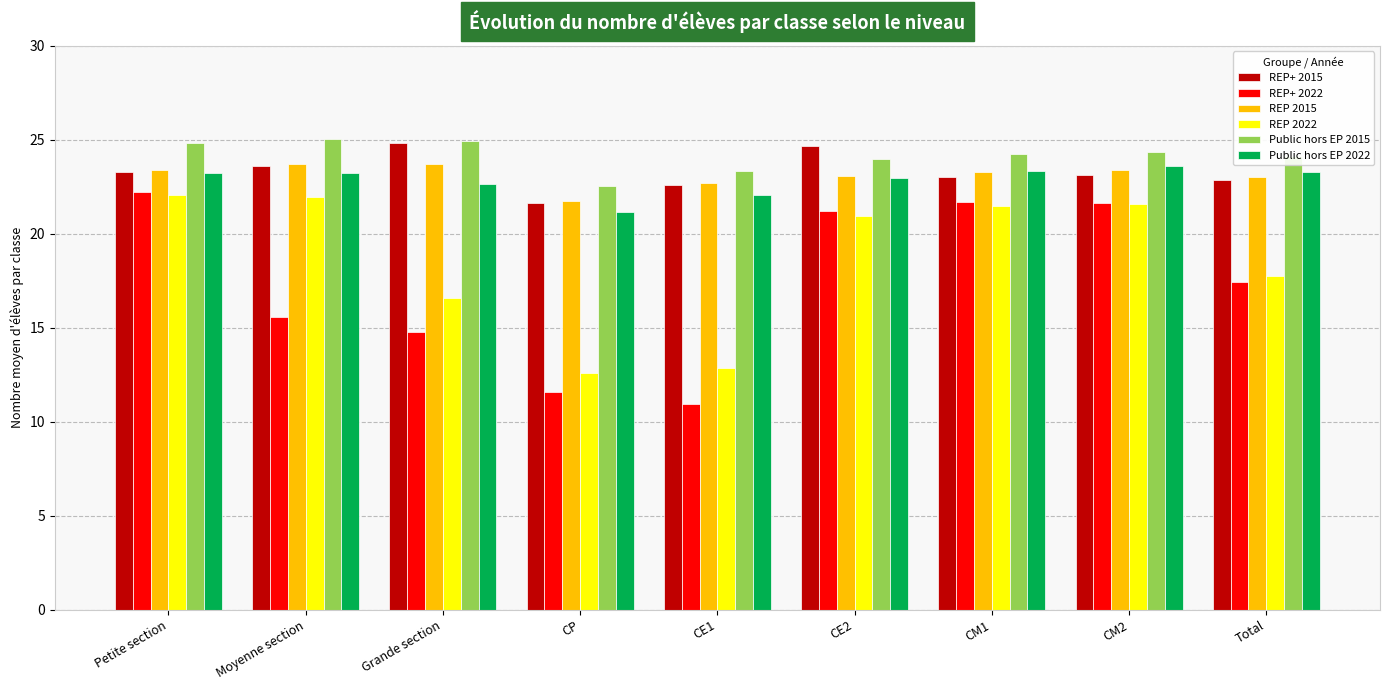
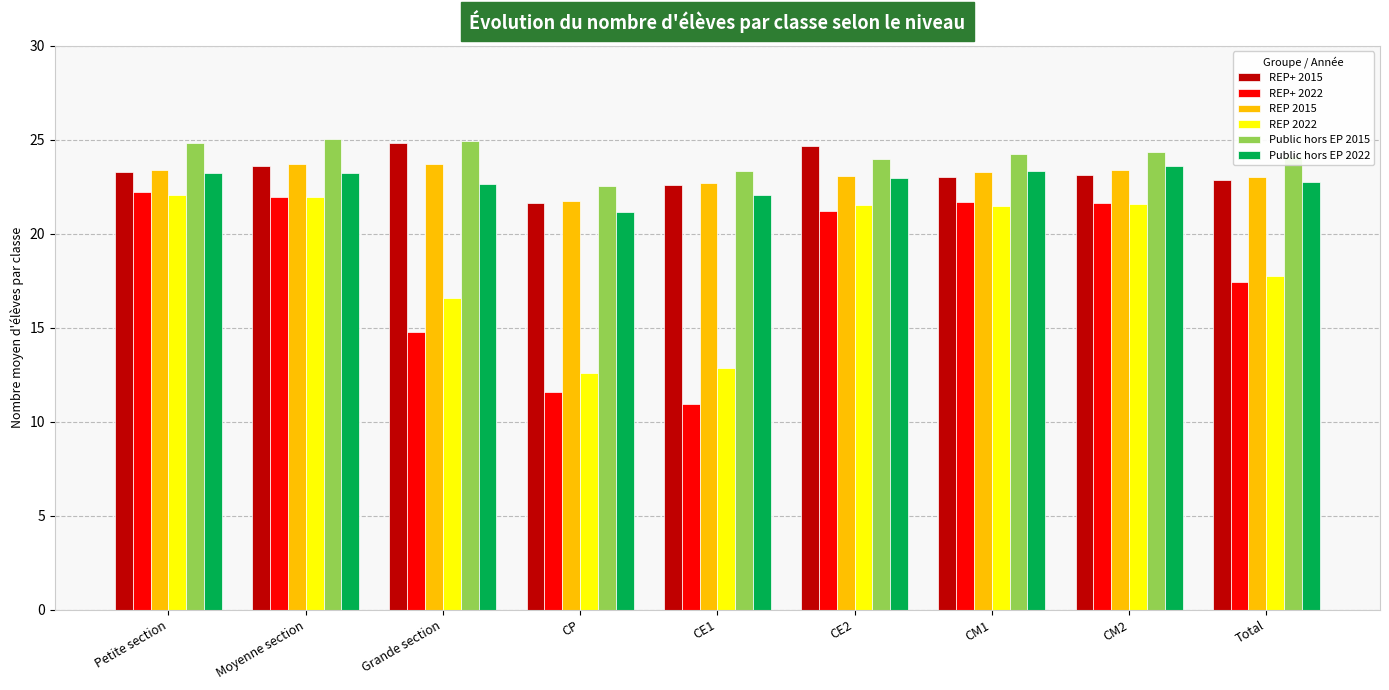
REP+ 2022, Moyenne section: 15.6 -> 21.9
REP 2022, CE2: 20.9 -> 21.5
Public hors EP 2022, Total: 23.3 -> 22.7
